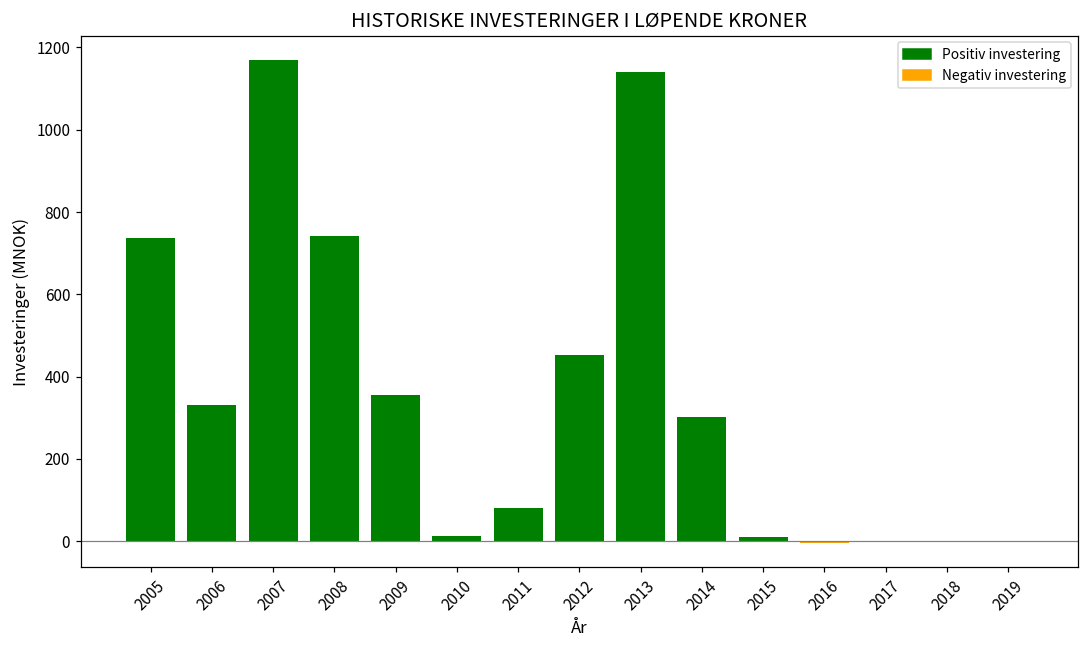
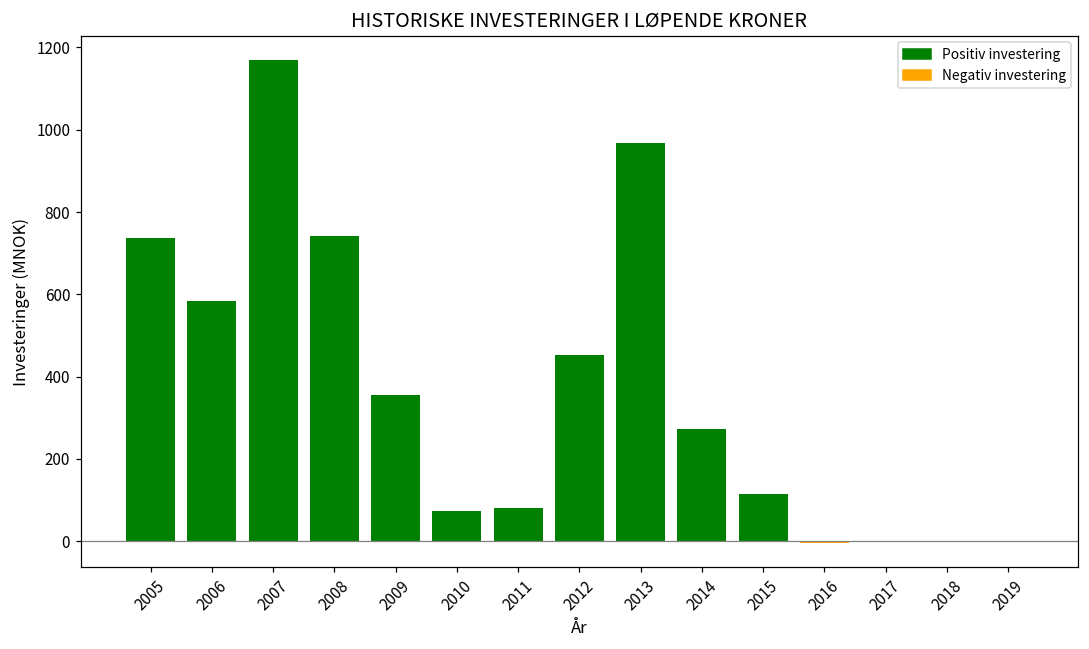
2006: 330 -> 580
2010: 10 -> 70
2013: 1140 -> 970
2014: 300 -> 270
2015: 10 -> 120
